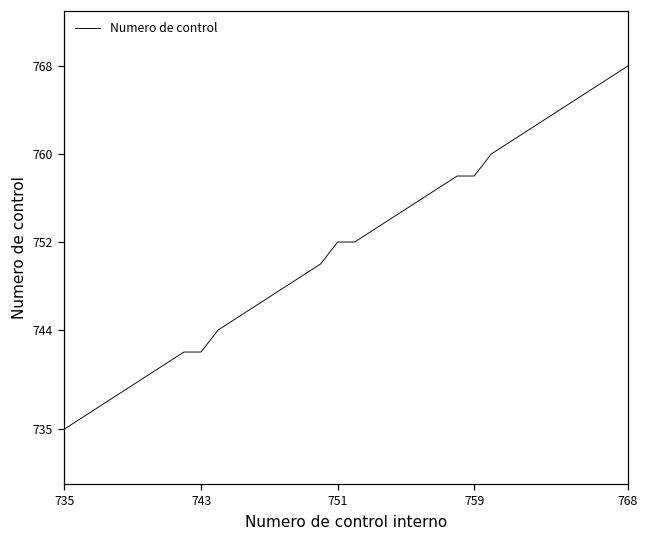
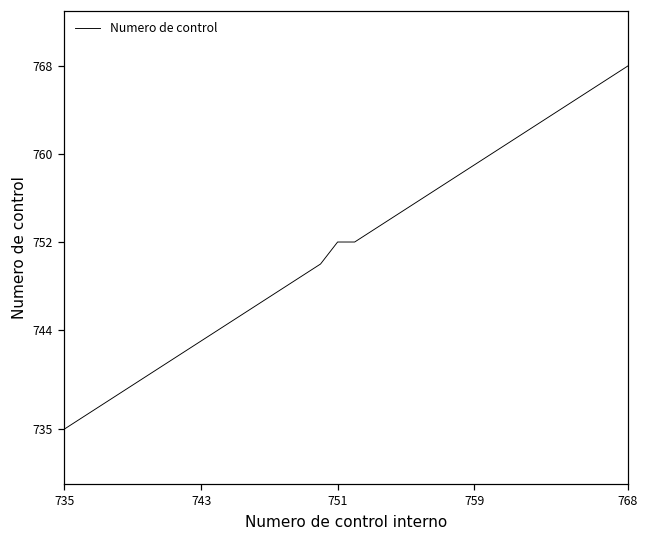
743: 742 -> 743
759: 758 -> 759
